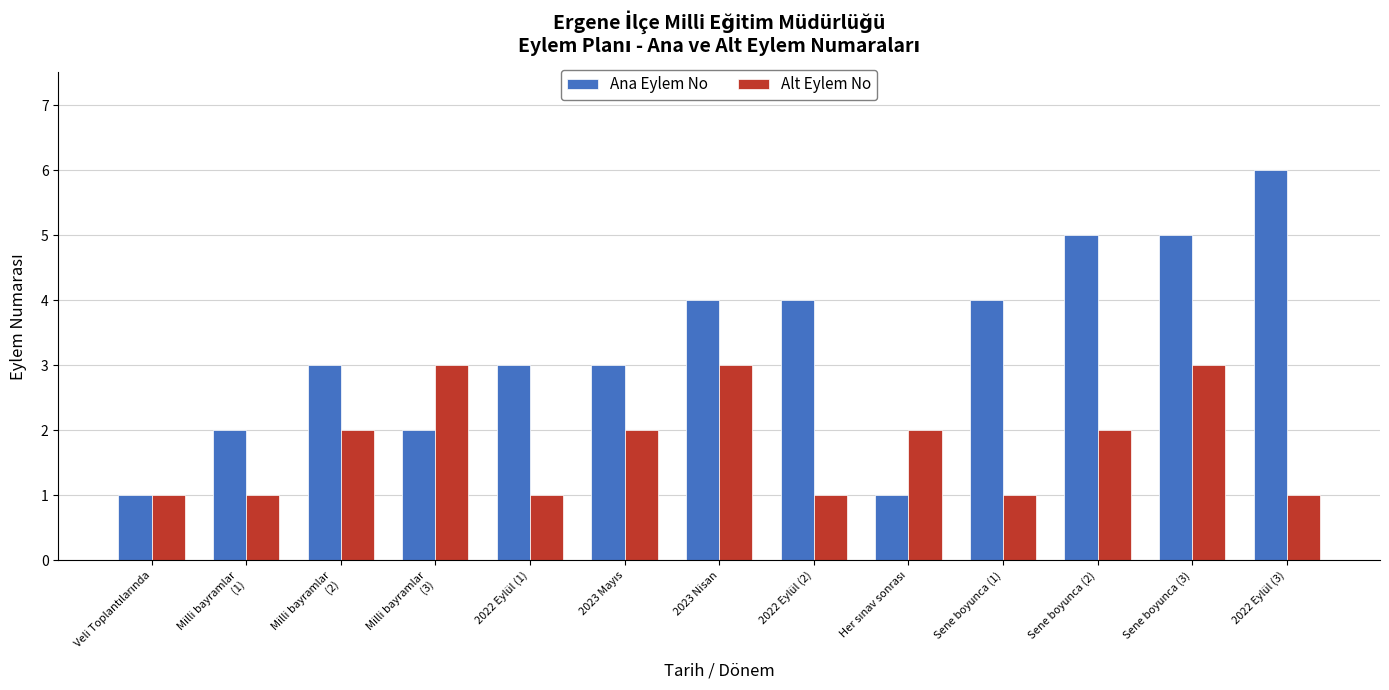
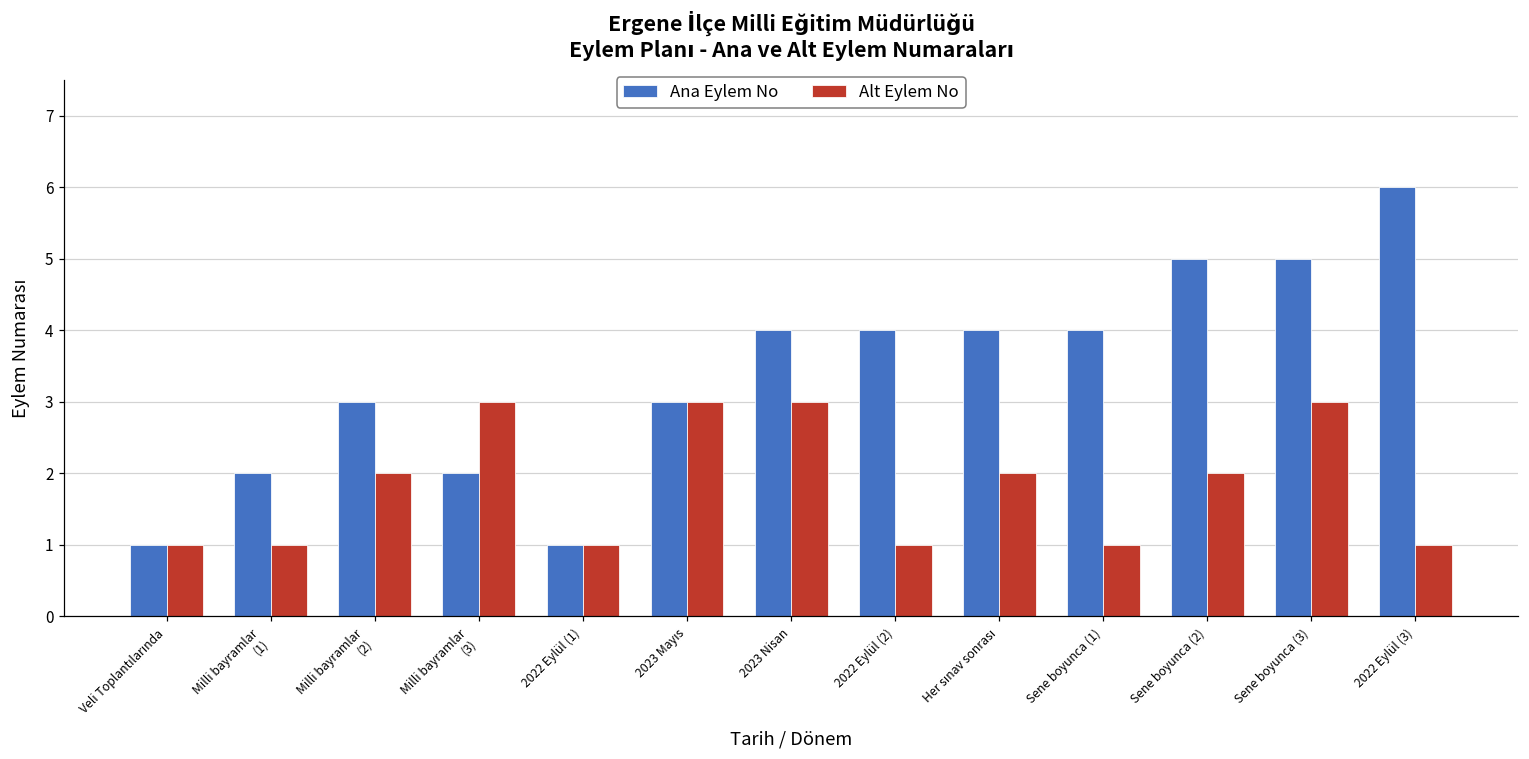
Ana Eylem No, 2022 Eylül (1): 3 -> 1
Alt Eylem No, 2023 Mayıs: 2 -> 3
Ana Eylem No, Her sınav sonrası: 1 -> 4
